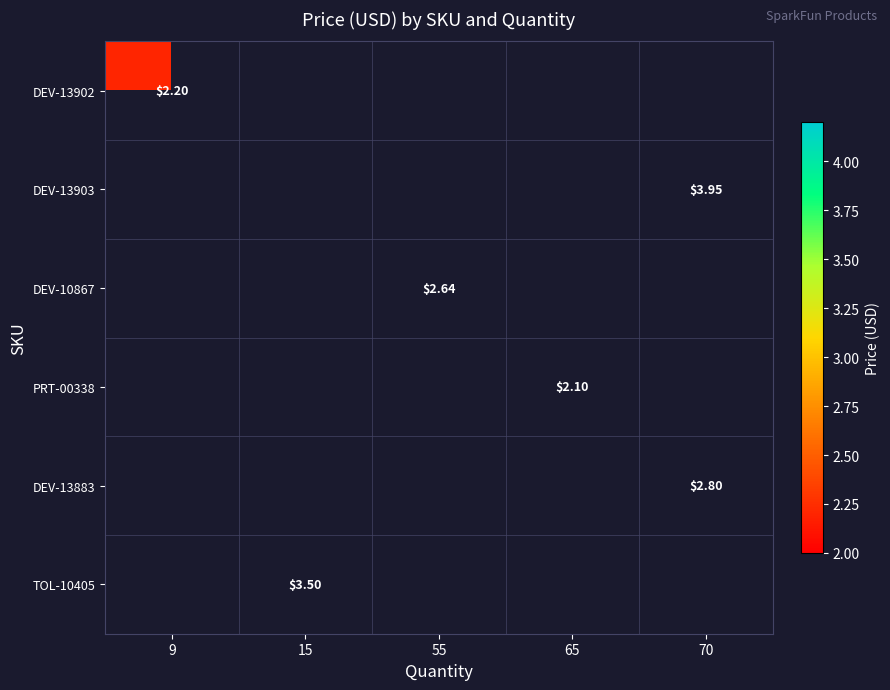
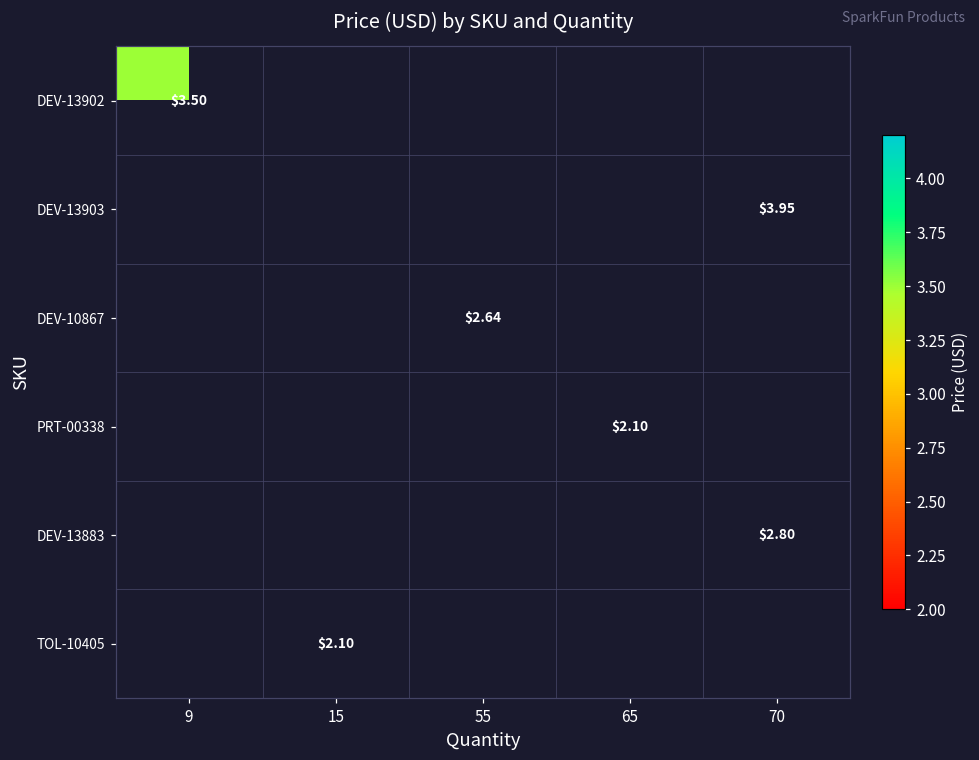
DEV-13902, 9: $2.20 -> $3.50
TOL-10405, 15: $3.50 -> $2.10
